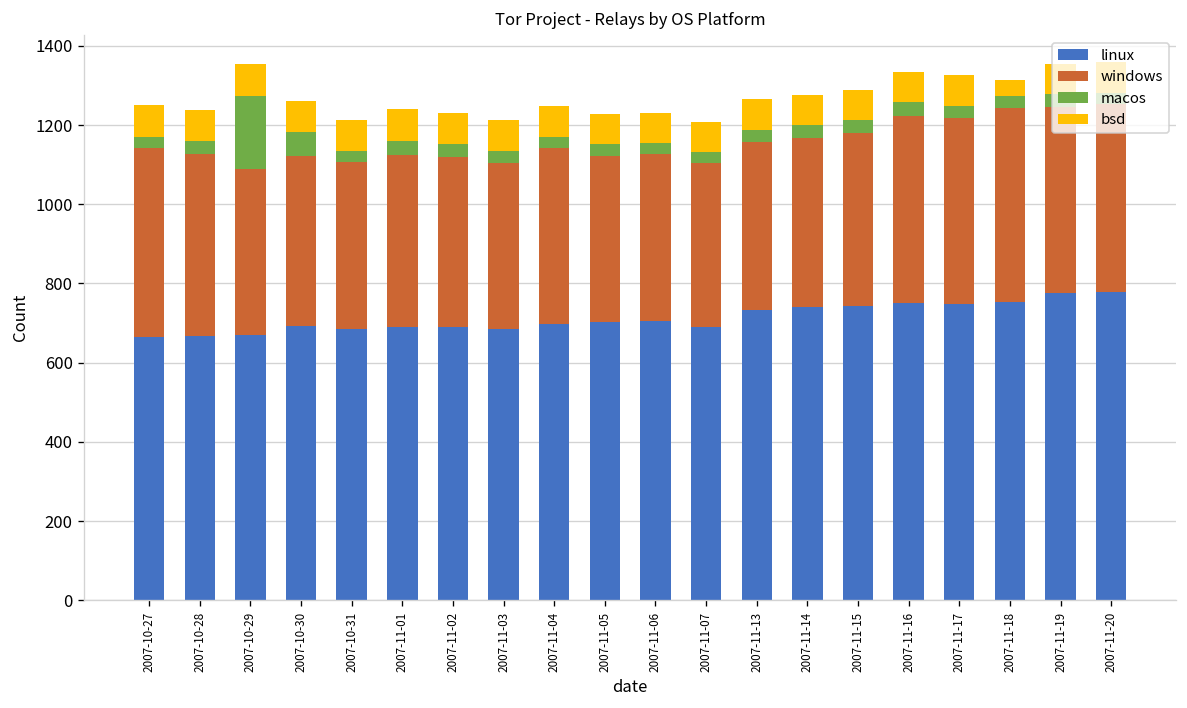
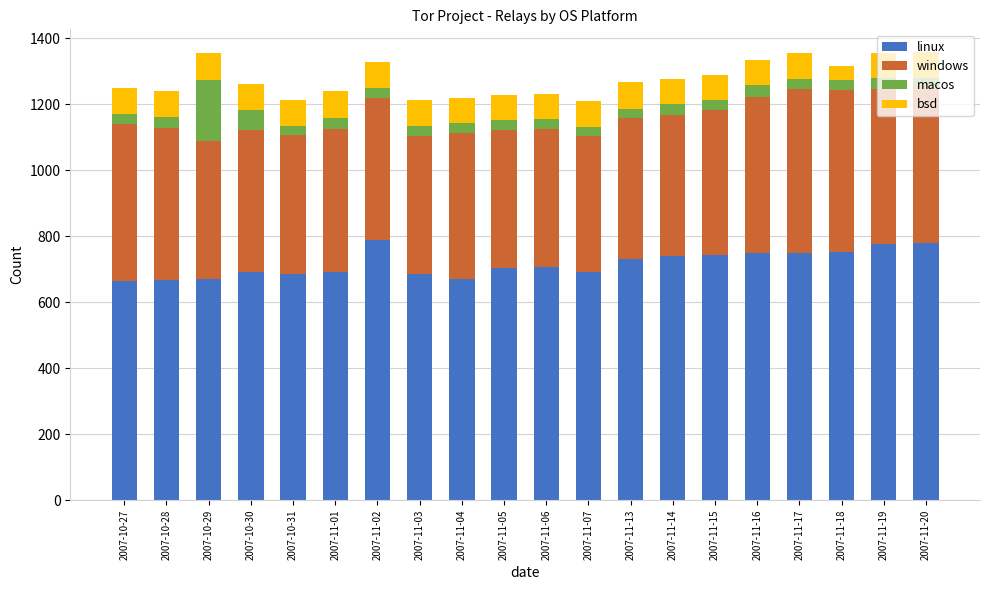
linux, 2007-11-02: 690 -> 790
linux, 2007-11-04: 700 -> 670
windows, 2007-11-17: 470 -> 500
